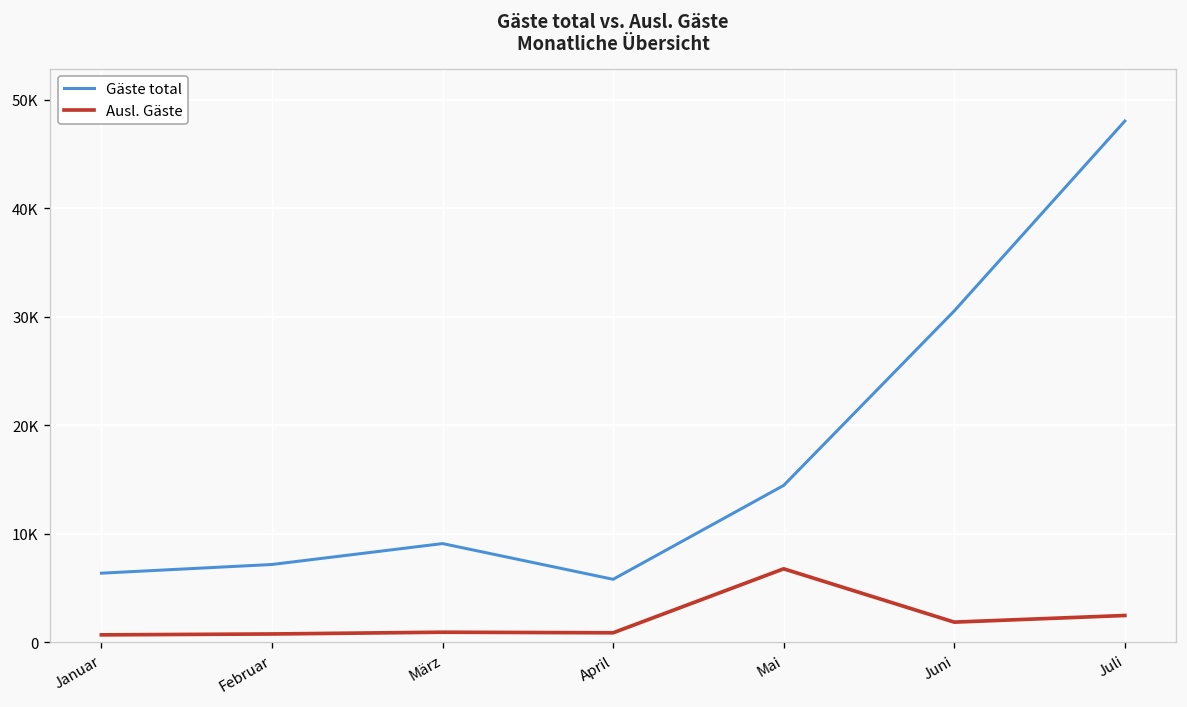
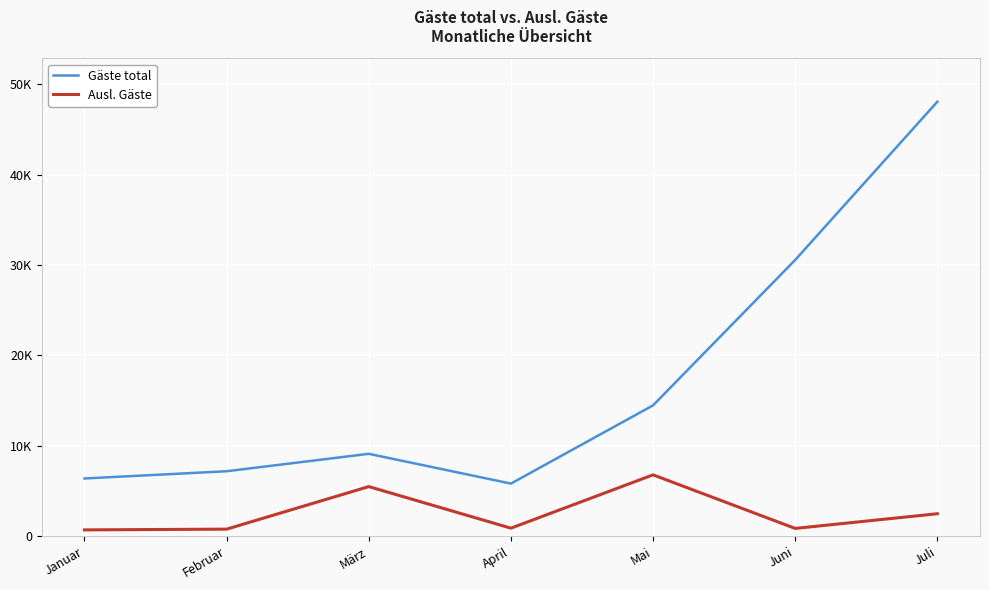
Ausl. Gäste, März: 1000 -> 5000
Ausl. Gäste, Juni: 2000 -> 1000
